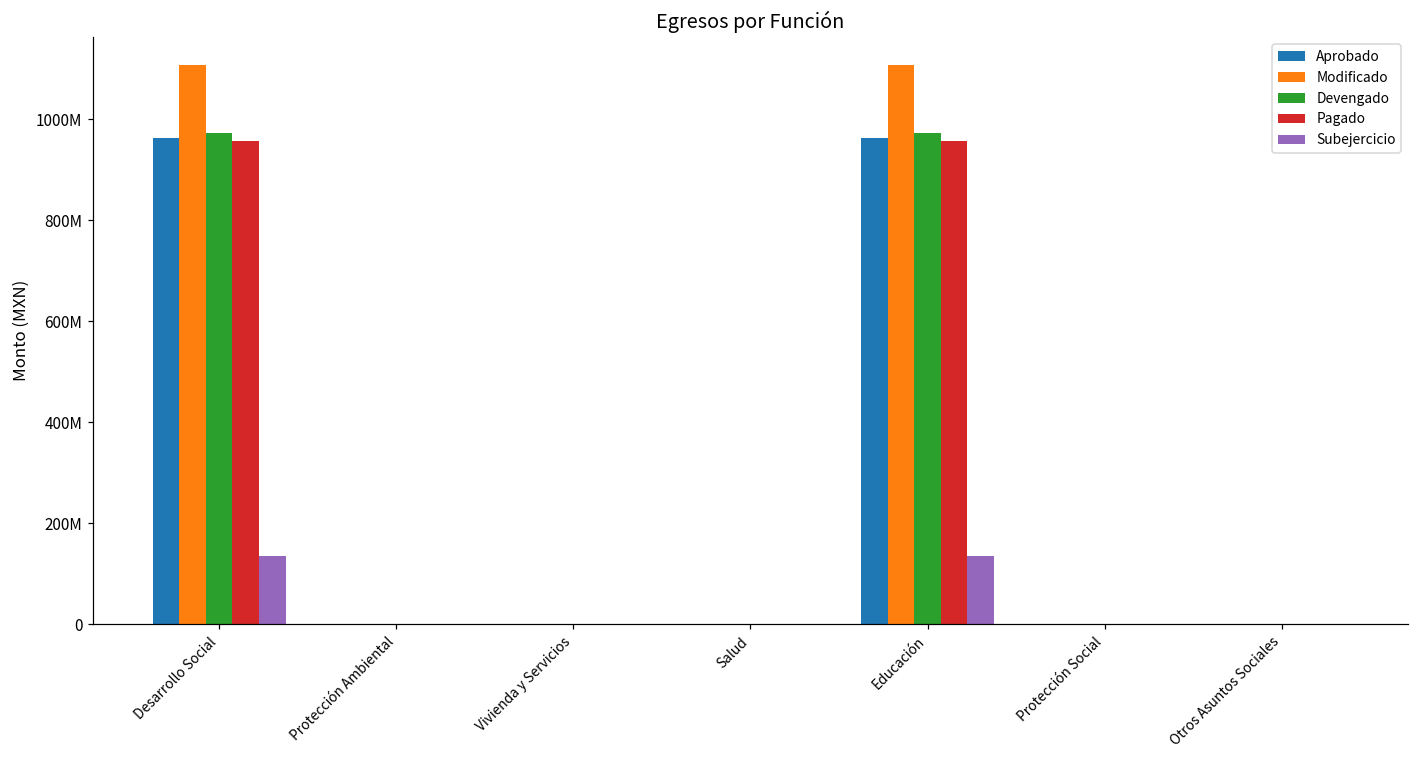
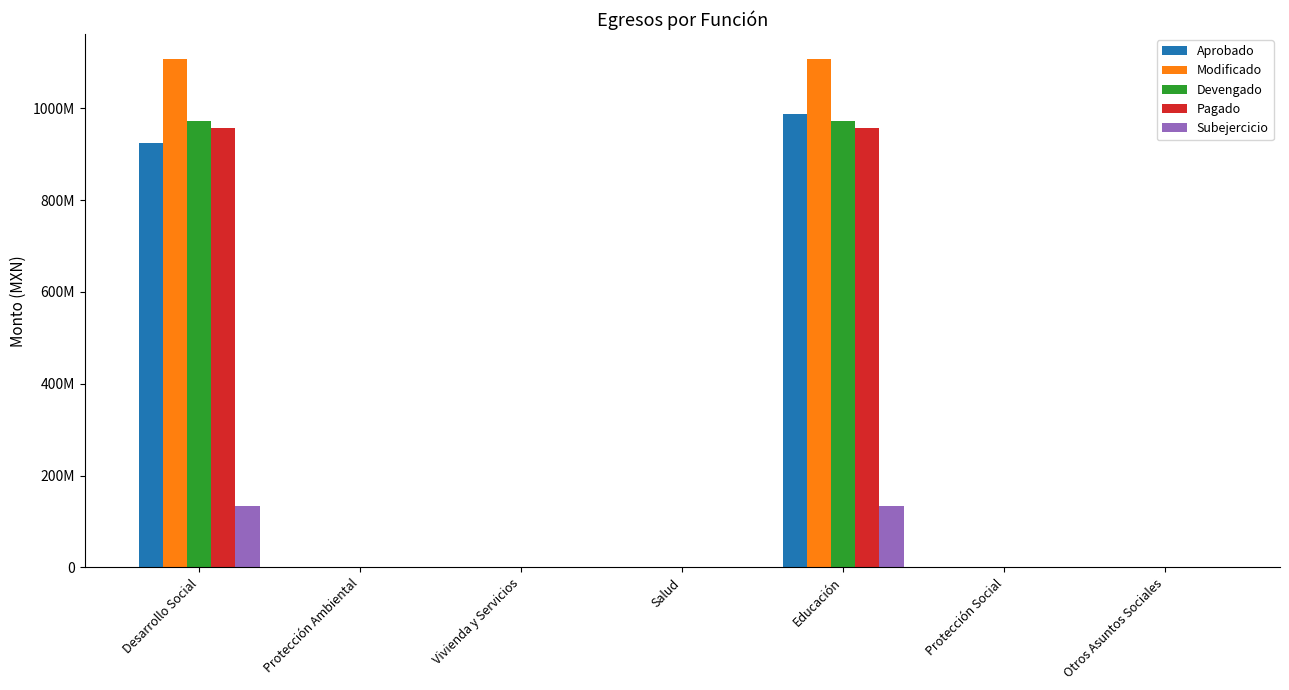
Aprobado, Desarrollo Social: 960000000 -> 920000000
Aprobado, Educación: 960000000 -> 990000000
